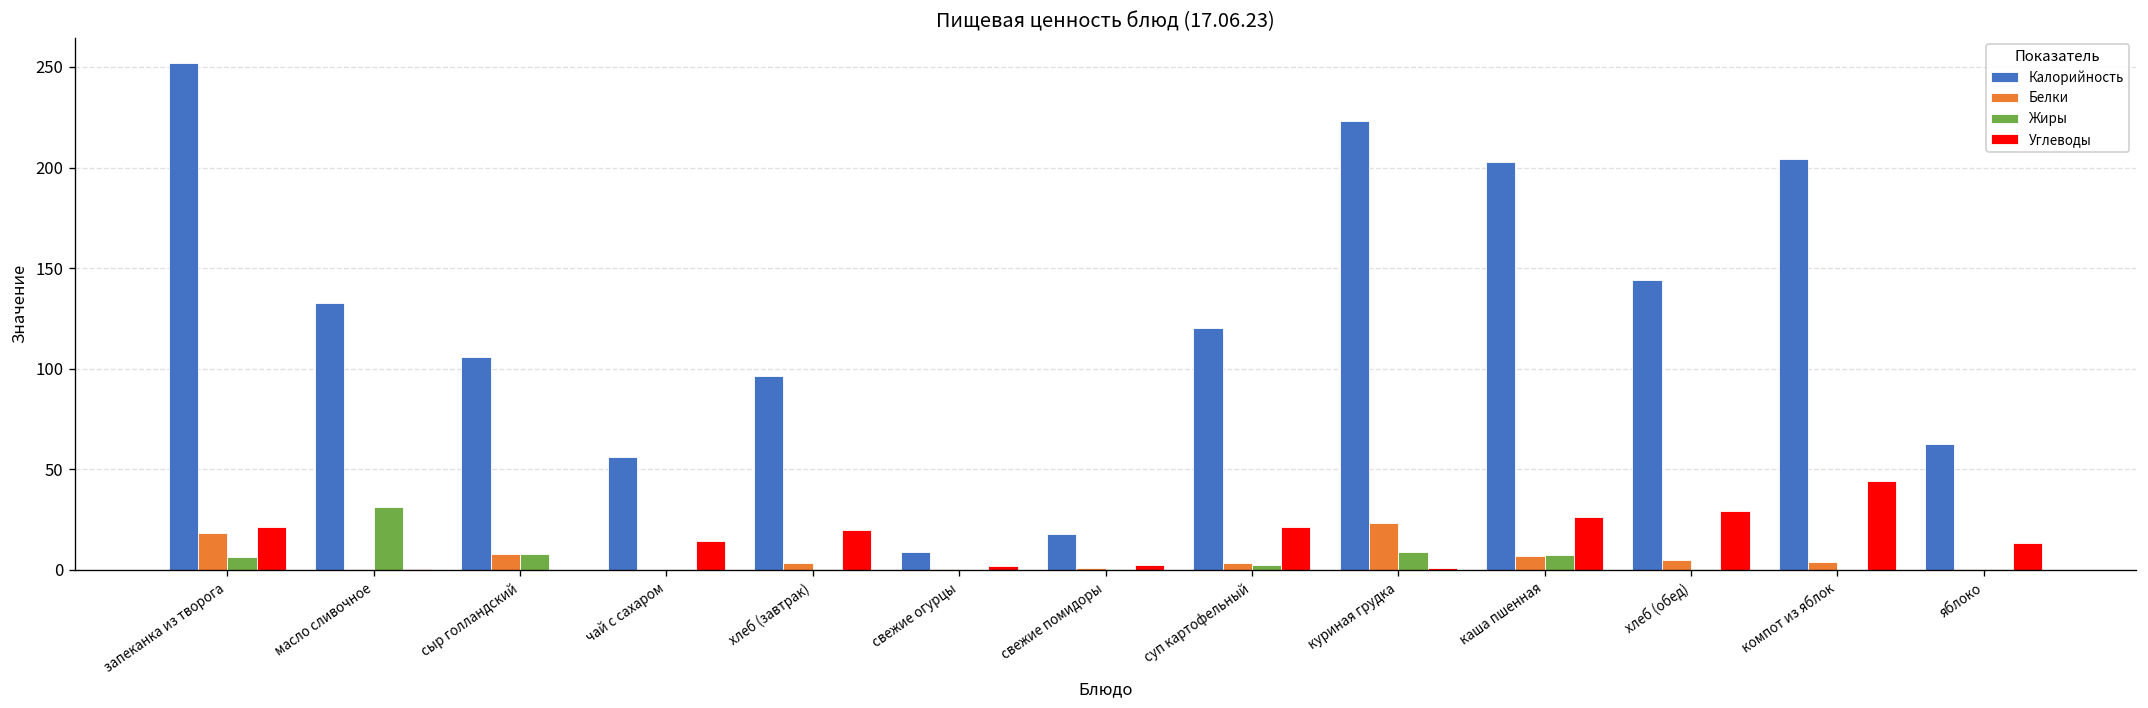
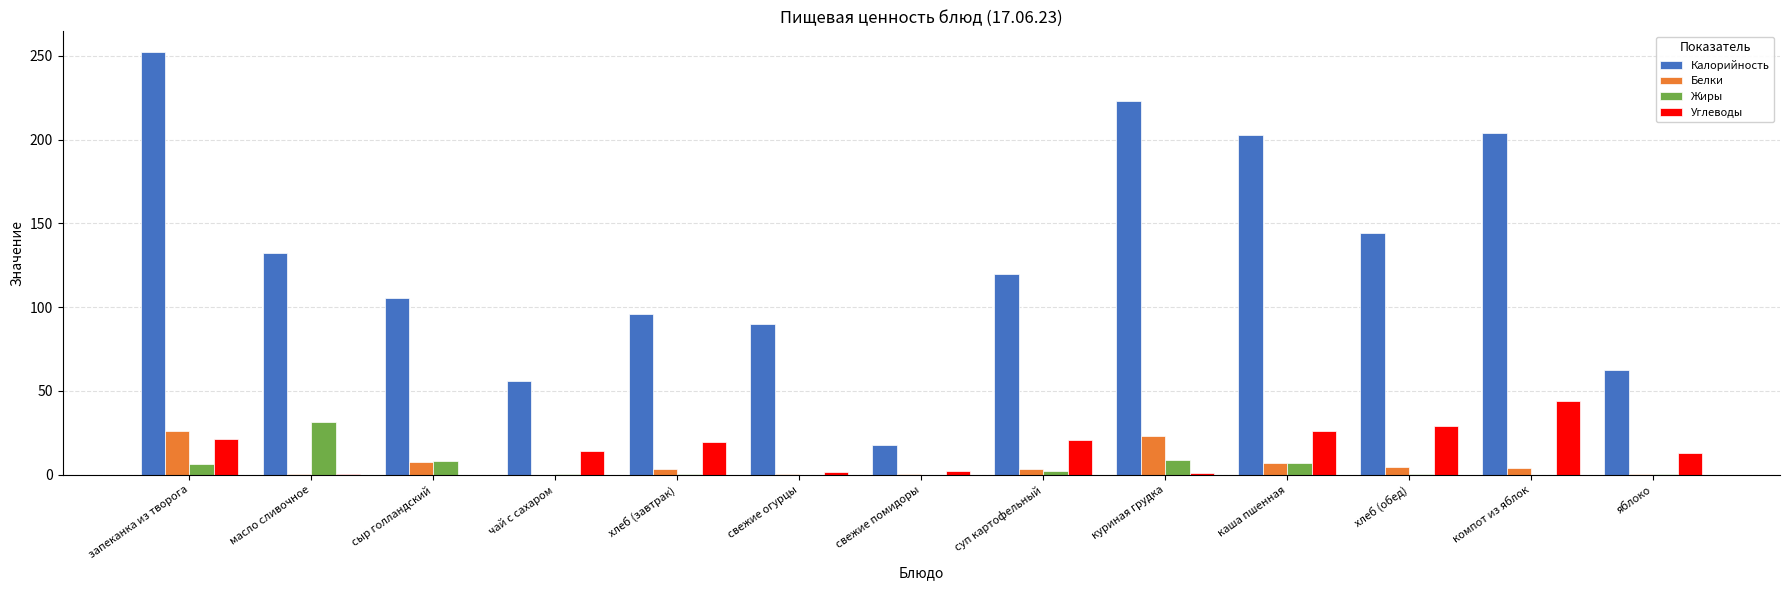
Белки, запеканка из творога: 18 -> 26
Калорийность, свежие огурцы: 9 -> 90
